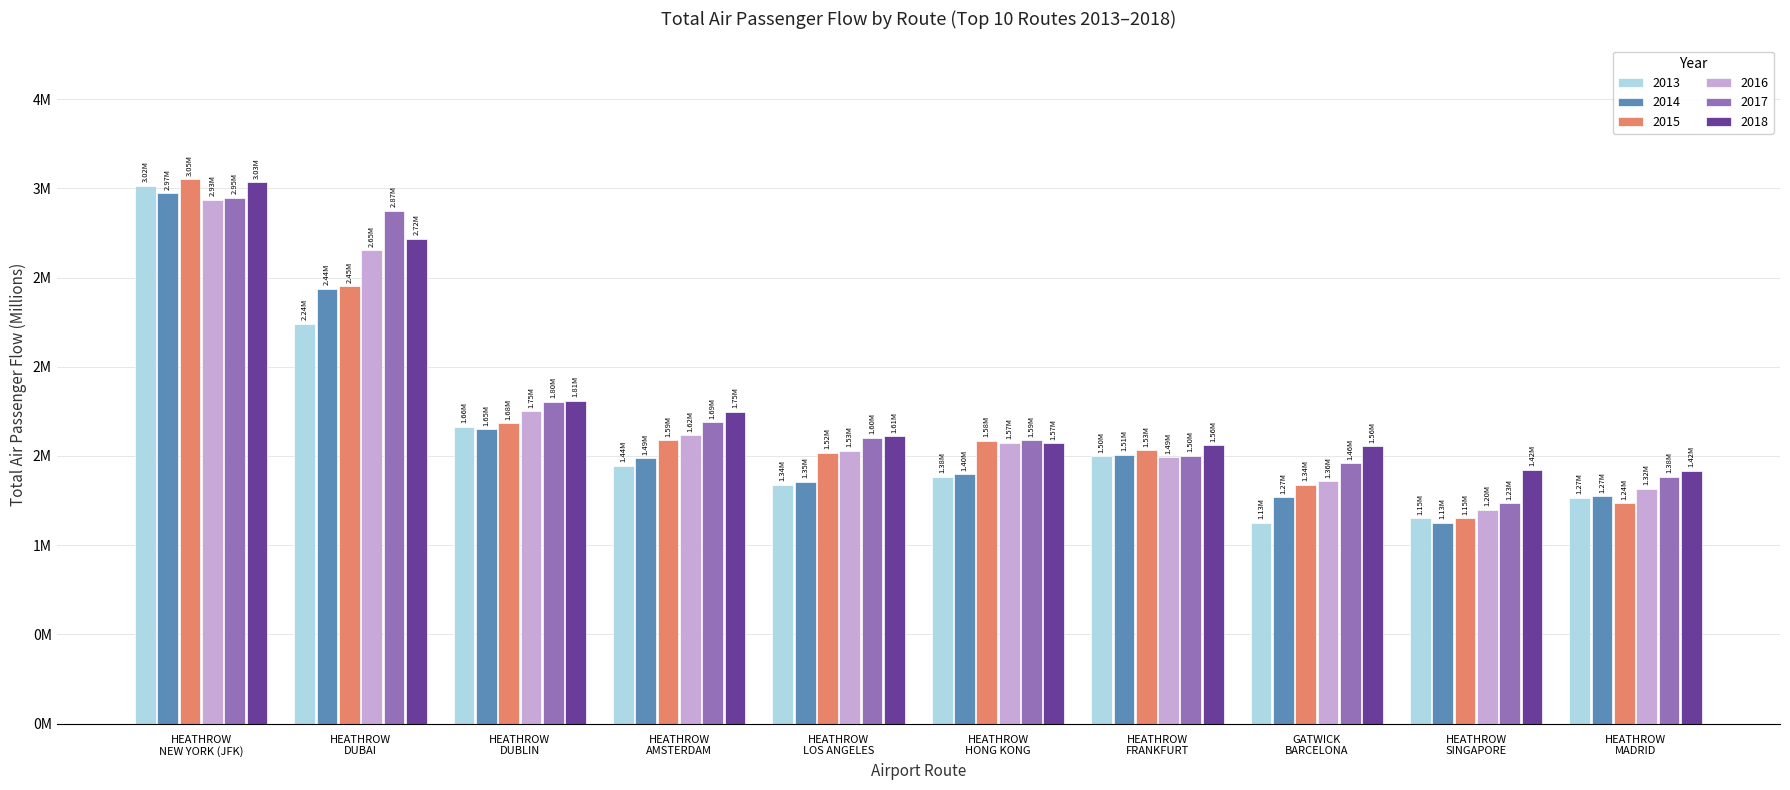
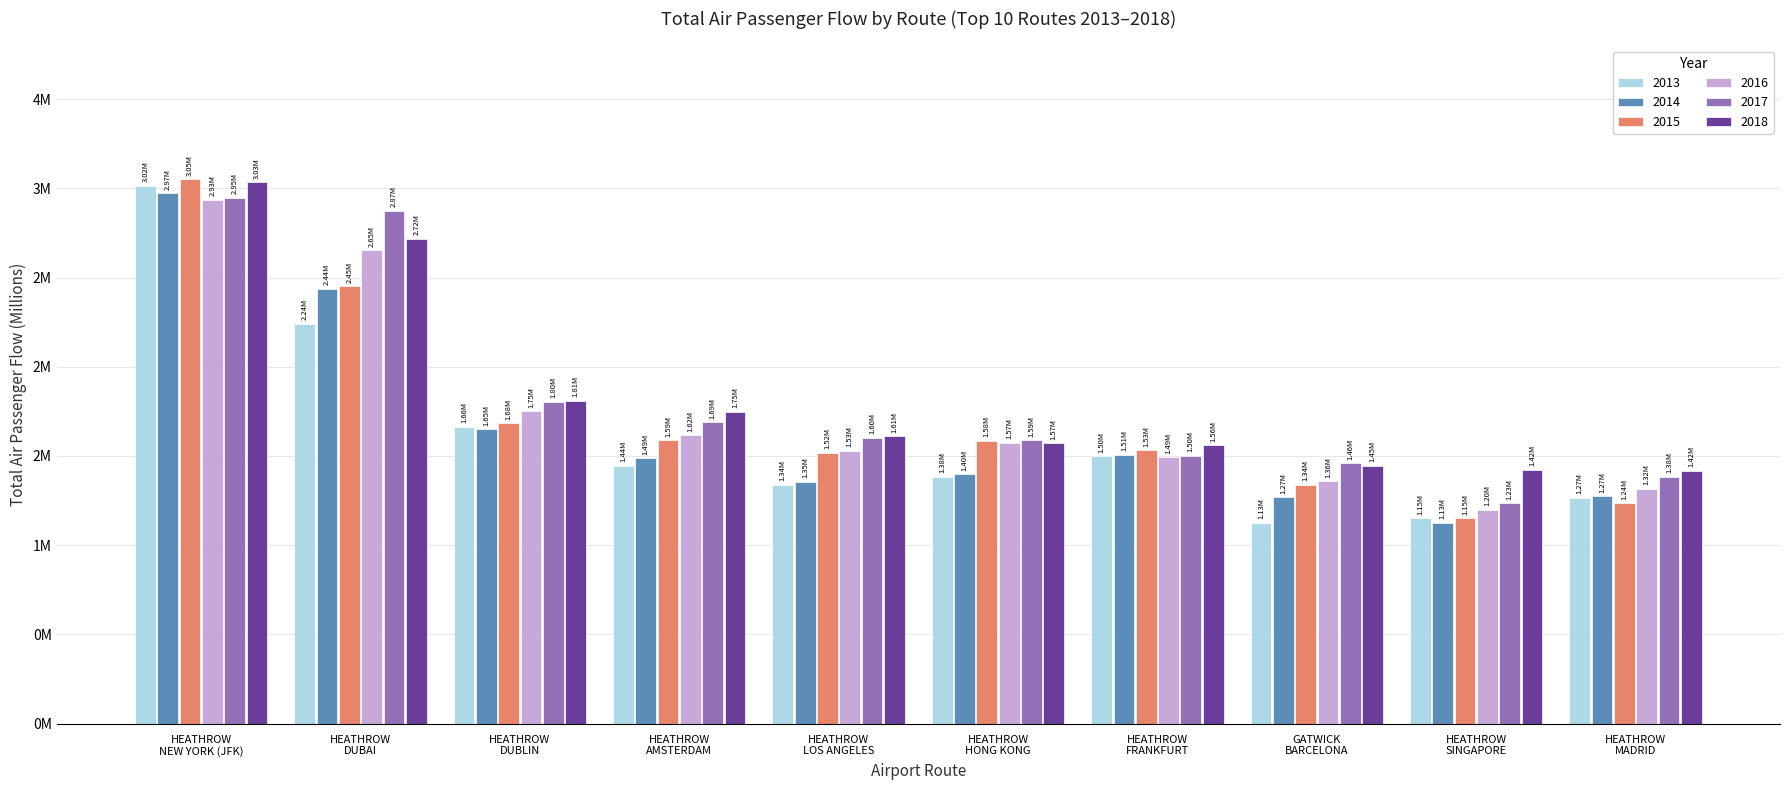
2018, GATWICK BARCELONA: 1.56M -> 1.45M
